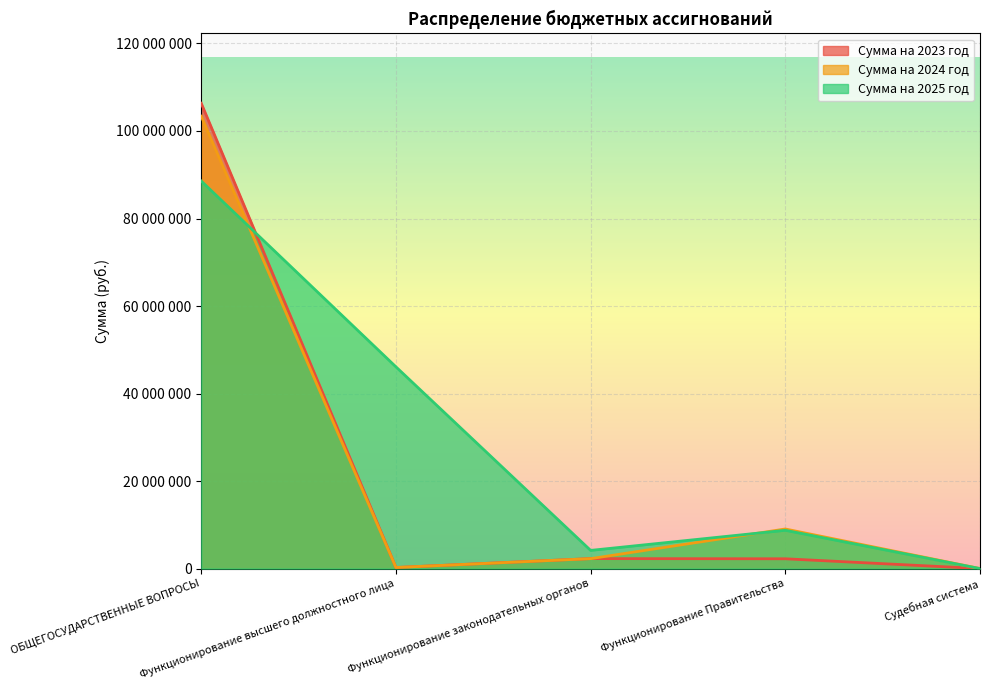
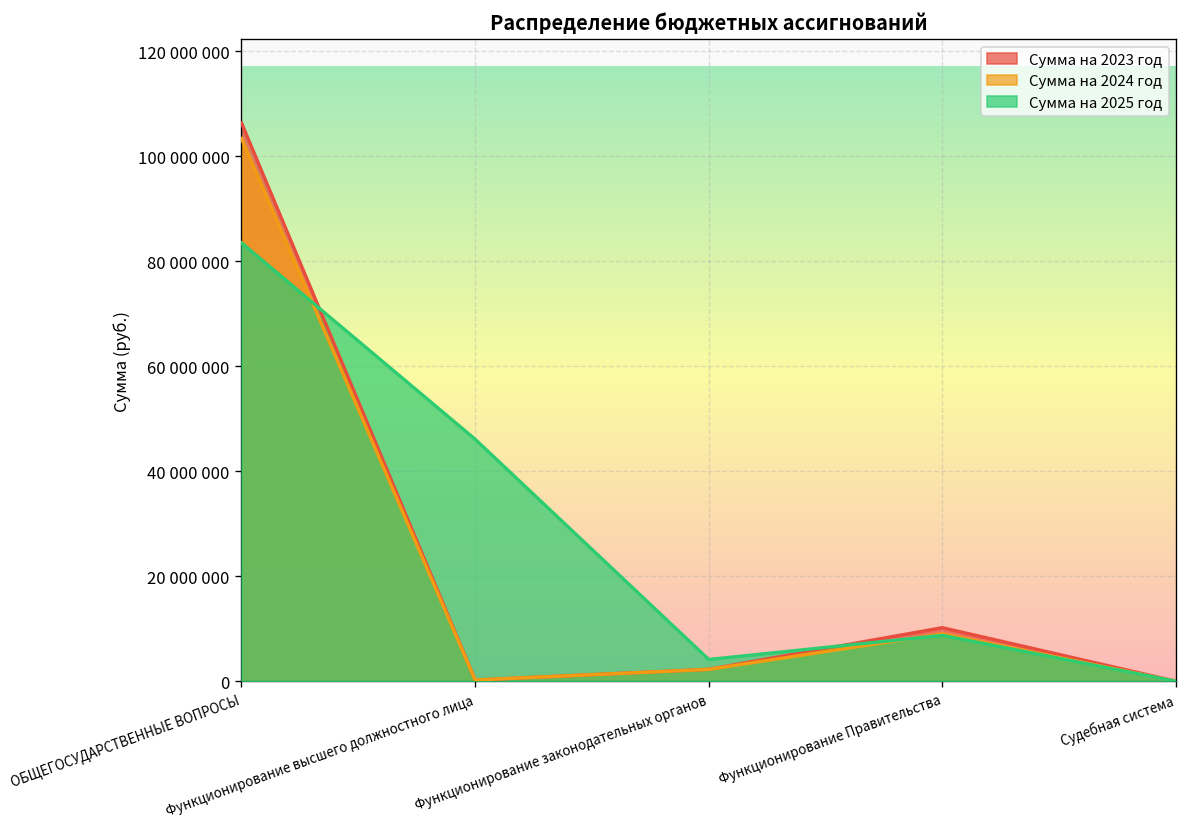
Сумма на 2025 год, ОБЩЕГОСУДАРСТВЕННЫЕ ВОПРОСЫ: 89000000 -> 83000000
Сумма на 2023 год, Функционирование Правительства: 2000000 -> 10000000
